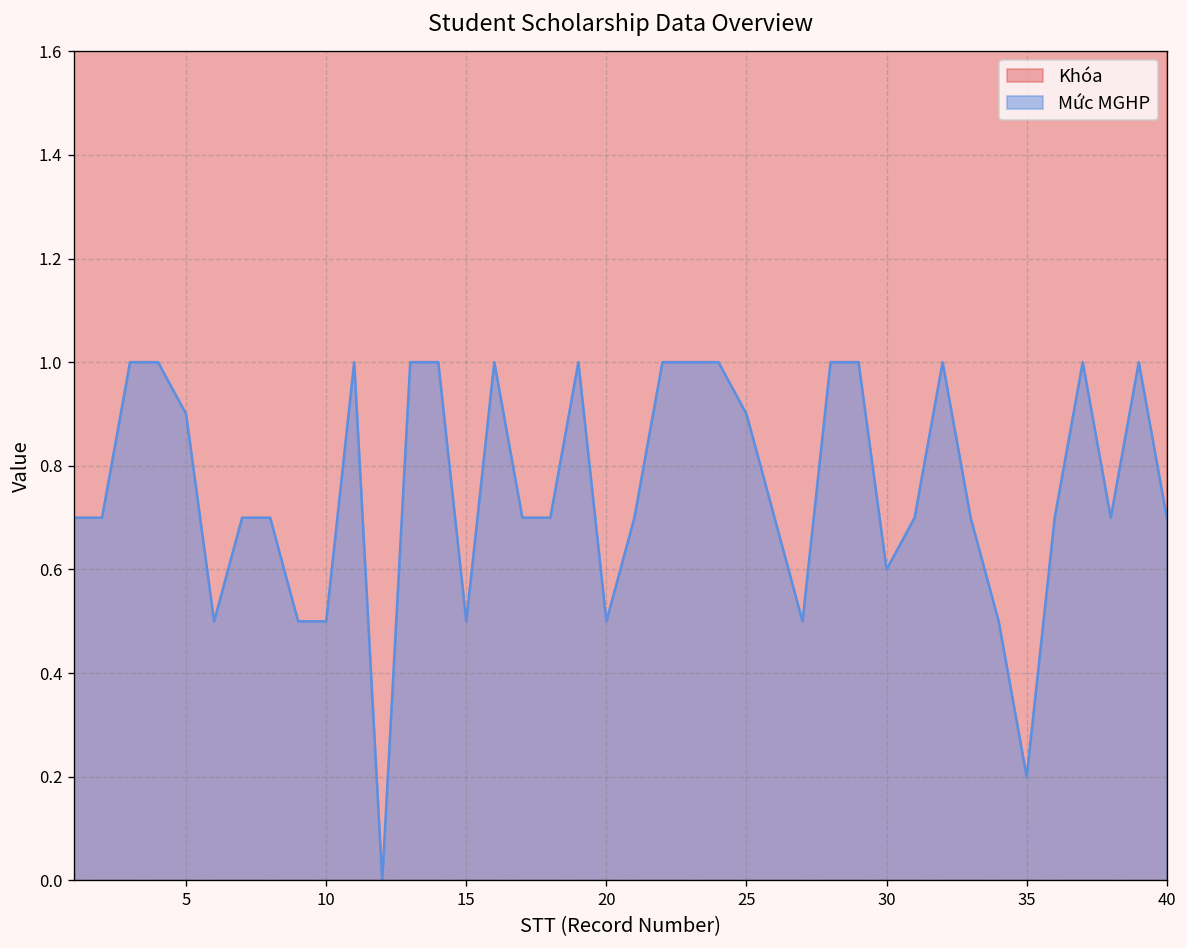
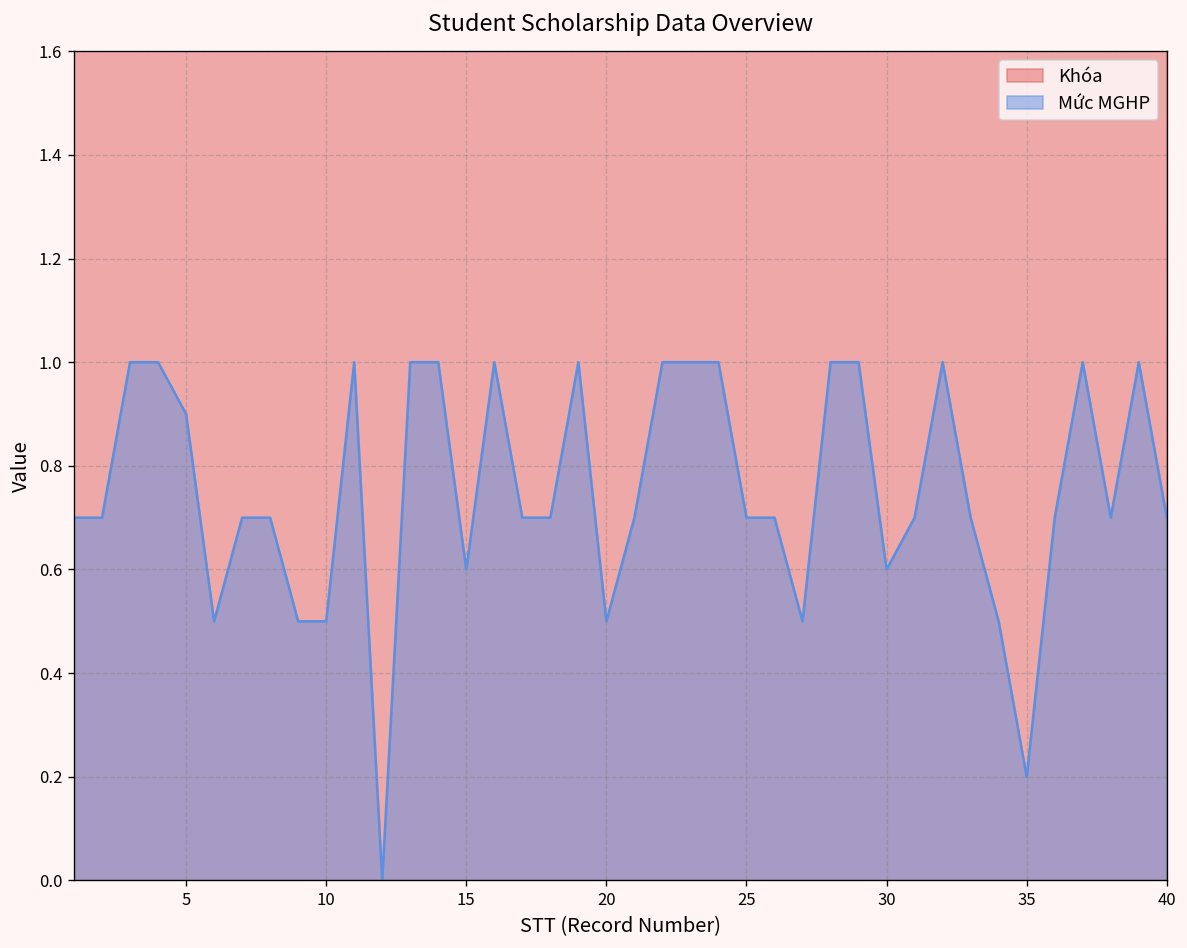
Mức MGHP, 15: 0.5 -> 0.6
Mức MGHP, 25: 0.9 -> 0.7
